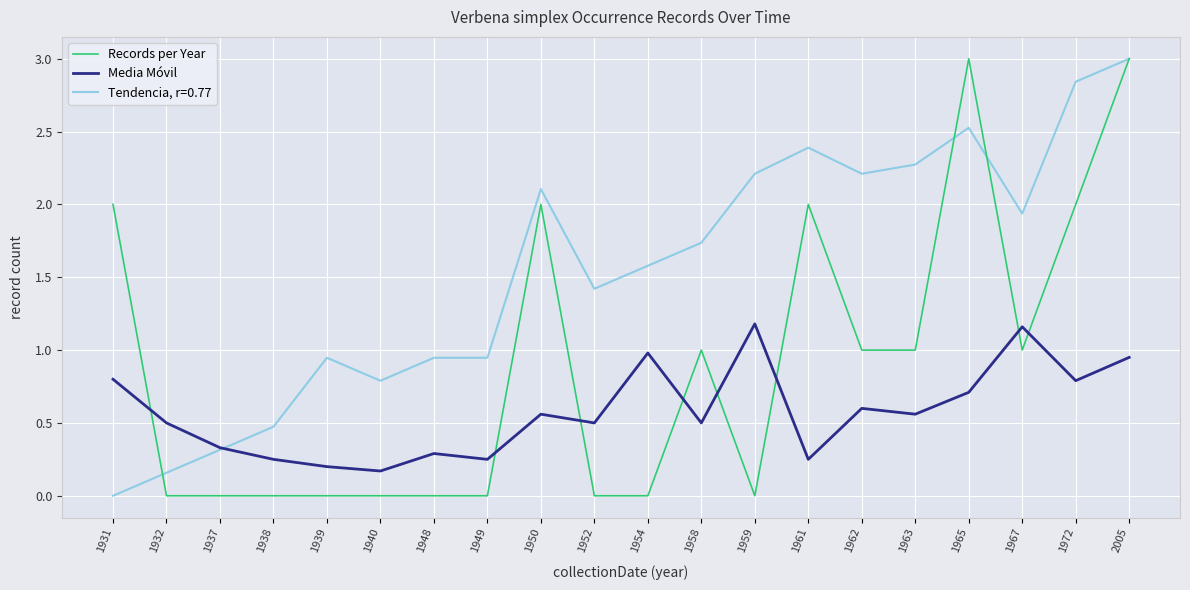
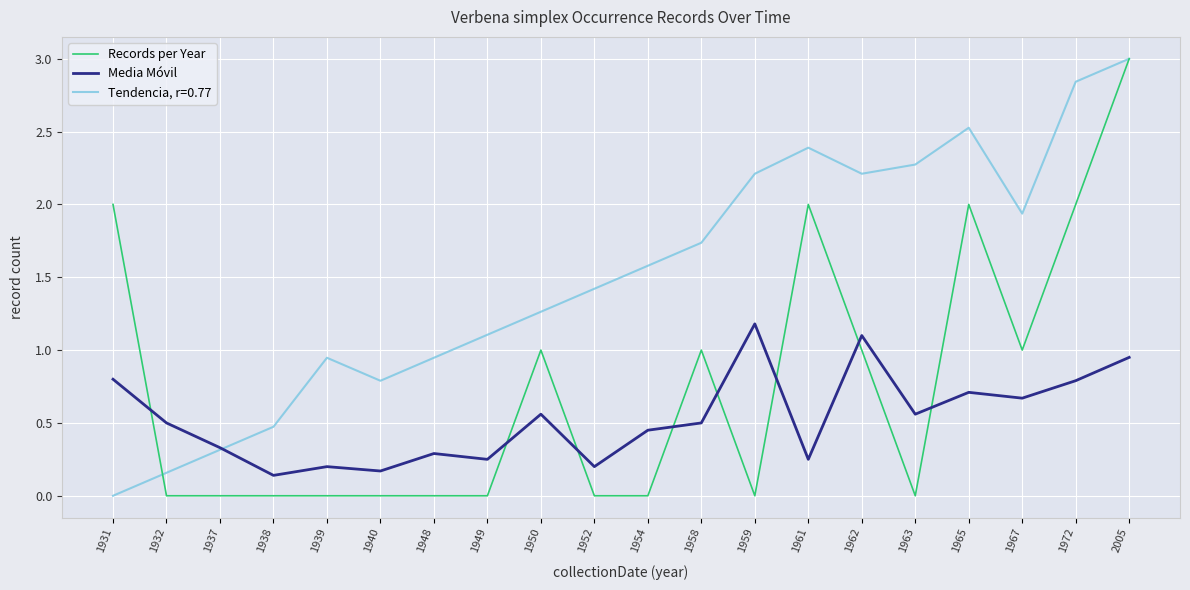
Media Móvil, 1938: 0.25 -> 0.14
Tendencia, r=0.77, 1949: 0.95 -> 1.11
Records per Year, 1950: 2 -> 1
Tendencia, r=0.77, 1950: 2.11 -> 1.26
Media Móvil, 1952: 0.5 -> 0.2
Media Móvil, 1954: 0.98 -> 0.45
Media Móvil, 1962: 0.6 -> 1.1
Records per Year, 1963: 1 -> 0
Records per Year, 1965: 3 -> 2
Media Móvil, 1967: 1.16 -> 0.67
